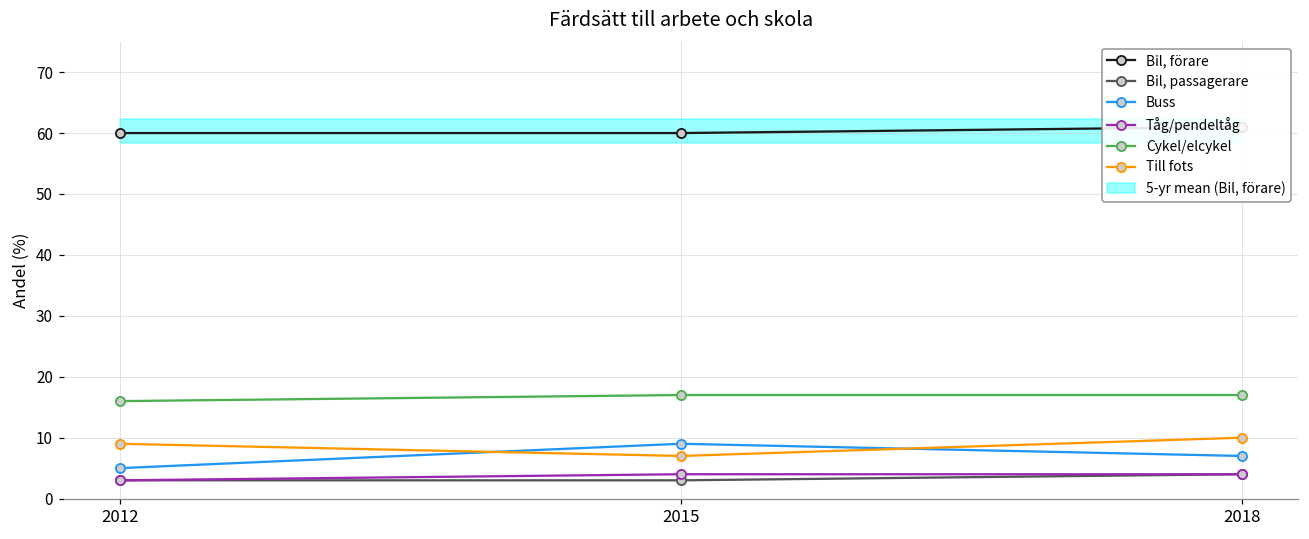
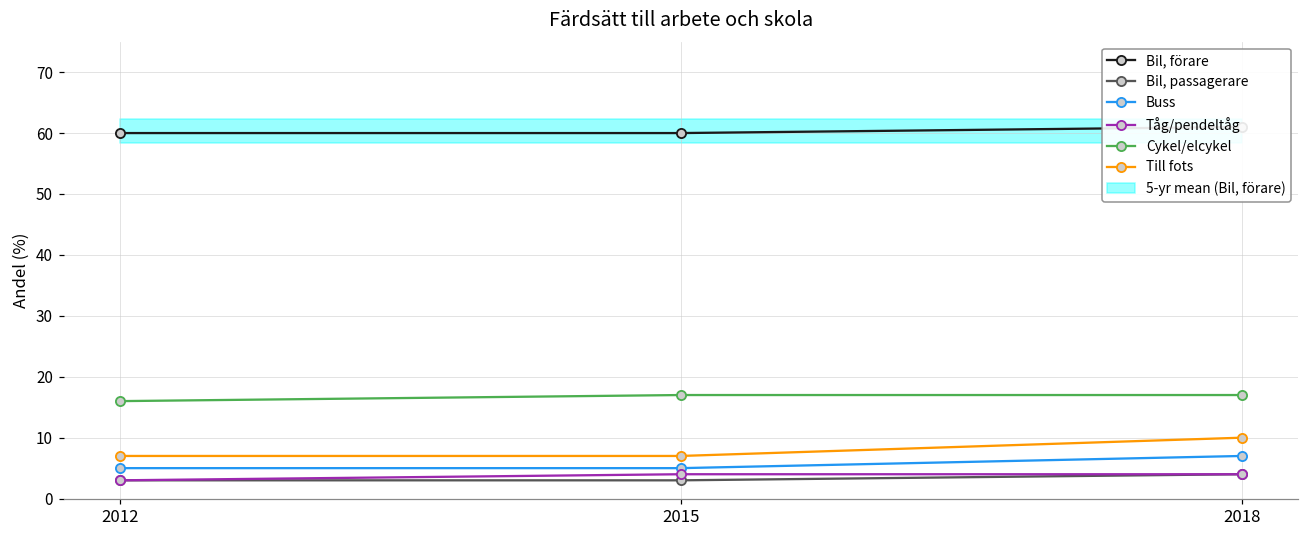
Till fots, 2012: 9 -> 7
Buss, 2015: 9 -> 5
